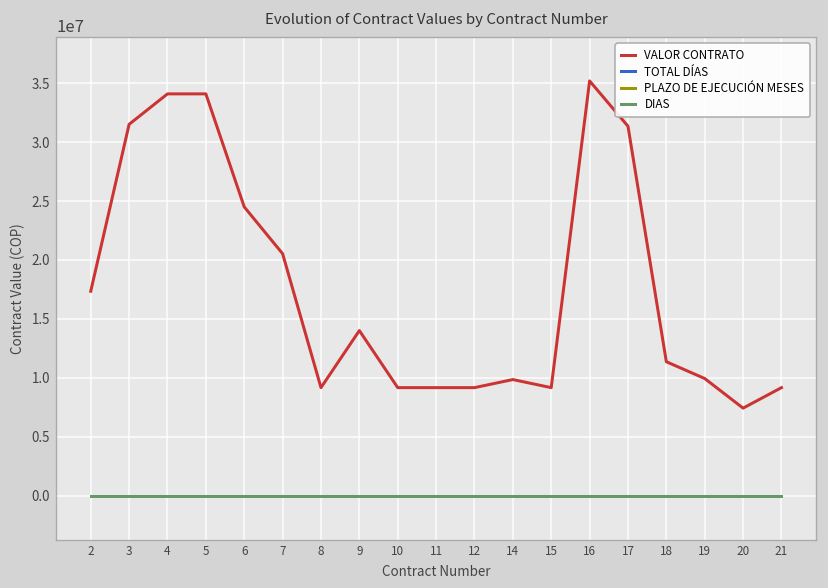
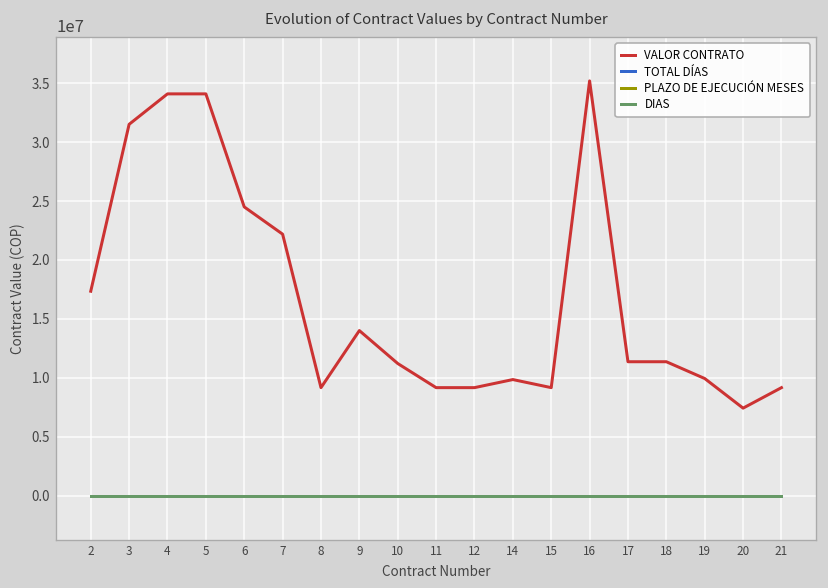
VALOR CONTRATO, 7: 21000000 -> 22000000
VALOR CONTRATO, 10: 9000000 -> 11000000
VALOR CONTRATO, 17: 31000000 -> 11000000
